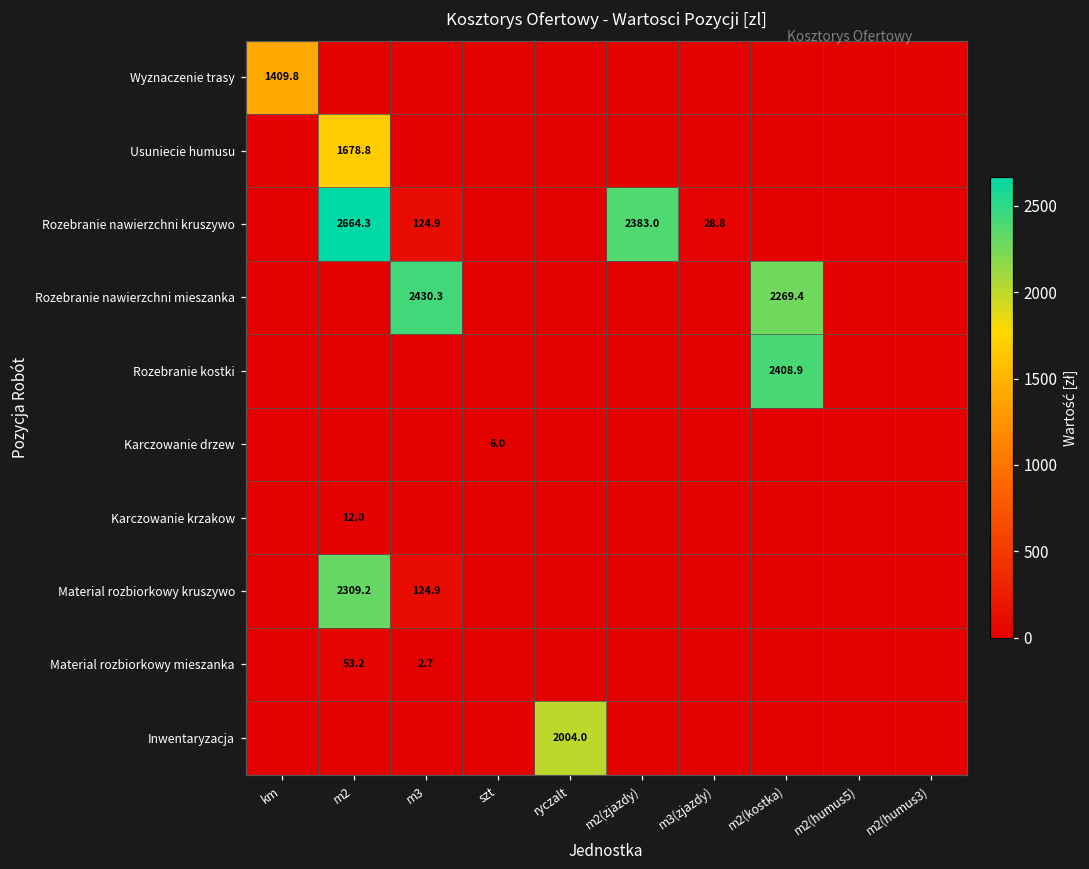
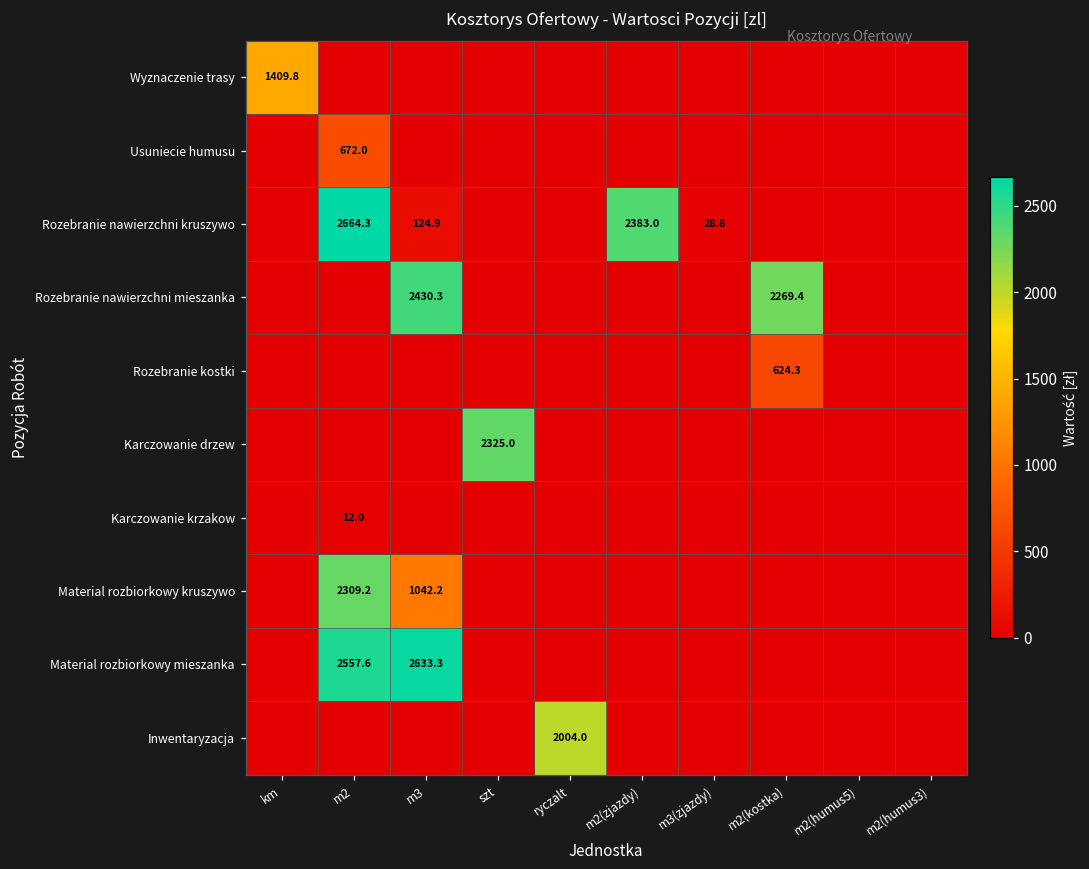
Usuniecie humusu, m2: 1678.8 -> 672.0
Rozebranie kostki, m2(kostka): 2408.9 -> 624.3
Karczowanie drzew, szt: 6.0 -> 2325.0
Material rozbiorkowy kruszywo, m3: 124.9 -> 1042.2
Material rozbiorkowy mieszanka, m2: 53.2 -> 2557.6
Material rozbiorkowy mieszanka, m3: 2.7 -> 2633.3
